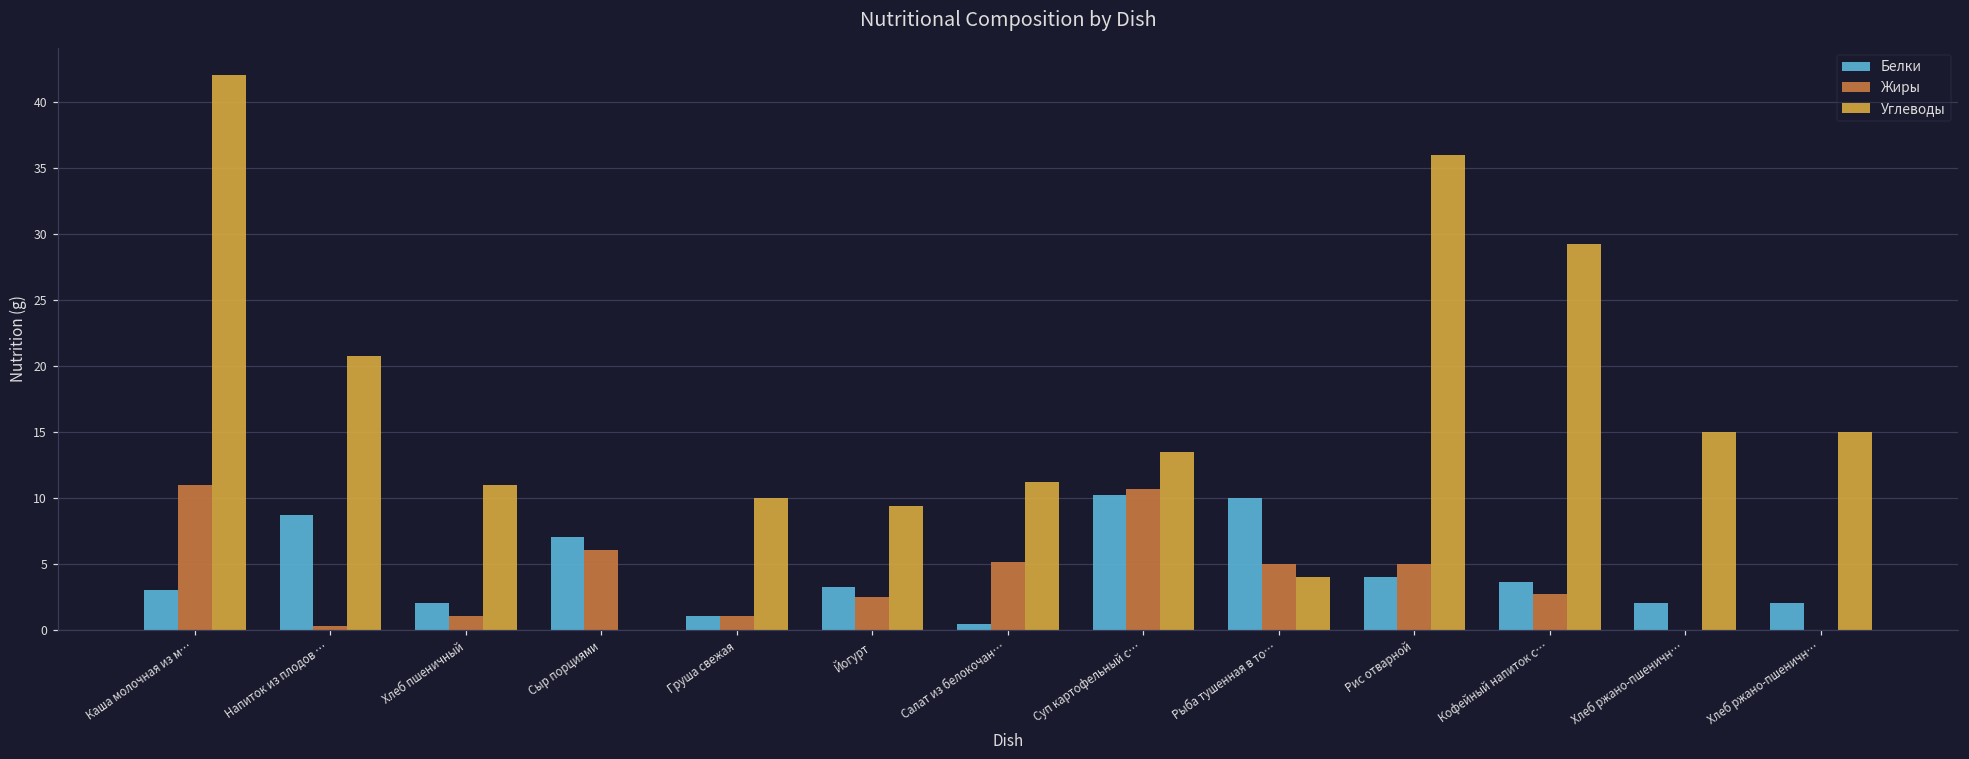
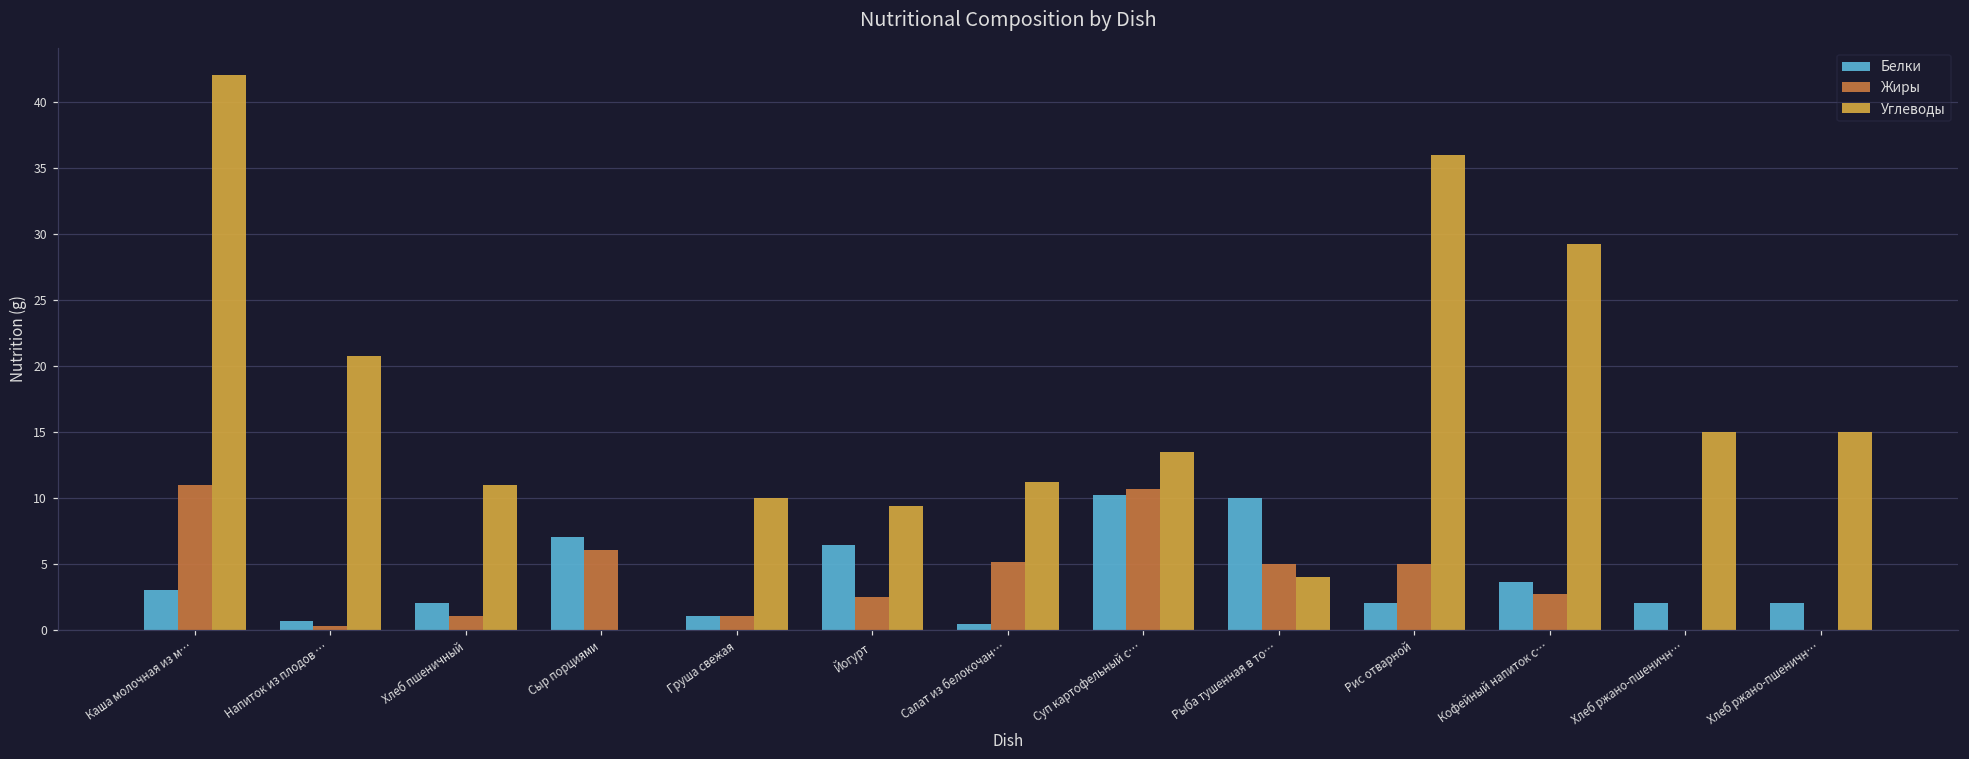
Белки, Напиток из плодов …: 8.7 -> 0.7
Белки, Йогурт: 3.2 -> 6.4
Белки, Рис отварной: 4 -> 2
